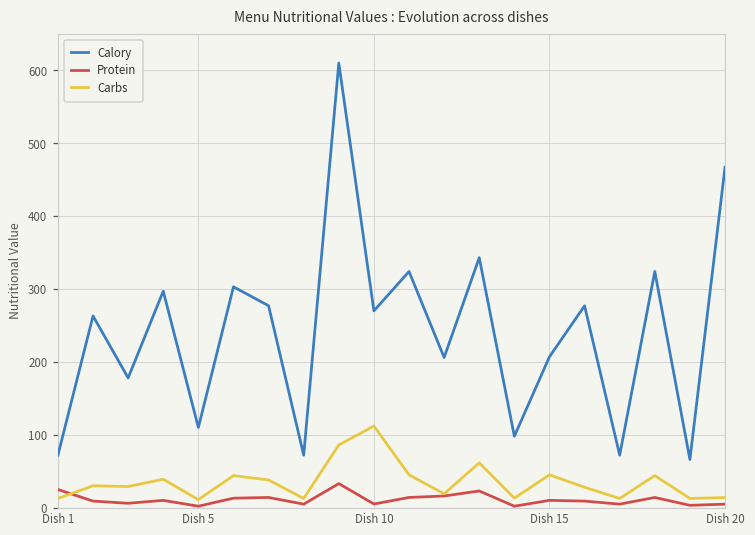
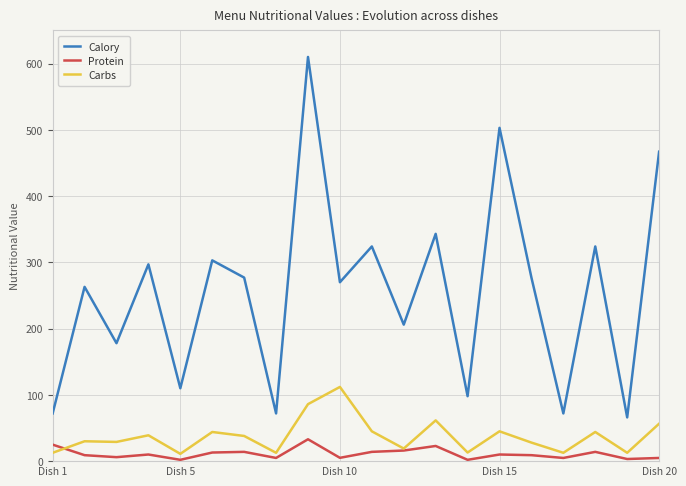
Calory, Dish 15: 210 -> 500
Carbs, Dish 20: 10 -> 60
